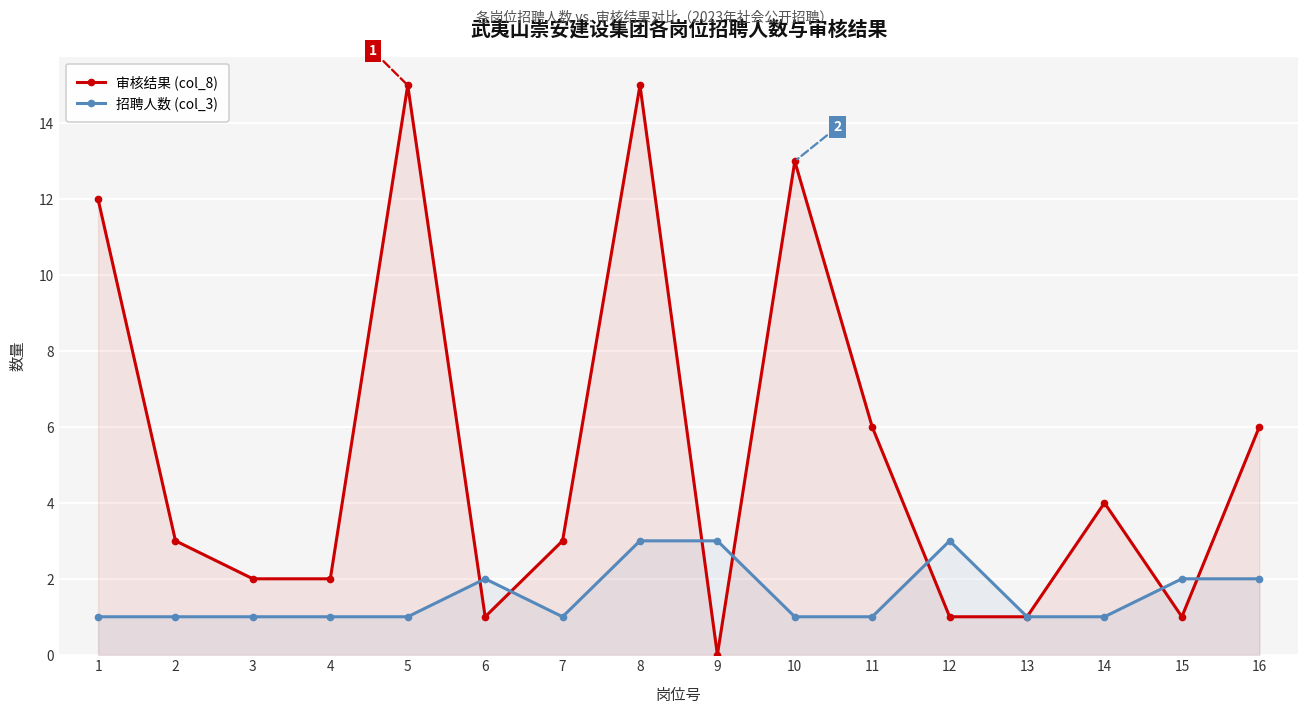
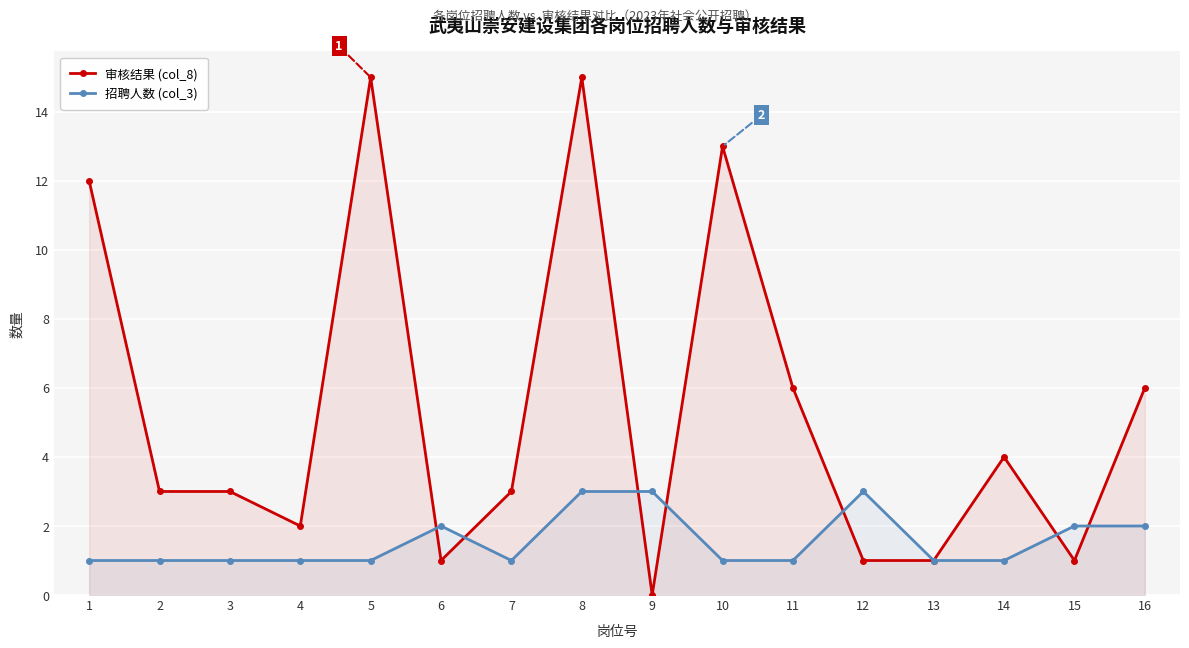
审核结果 (col_8), 3: 2 -> 3
